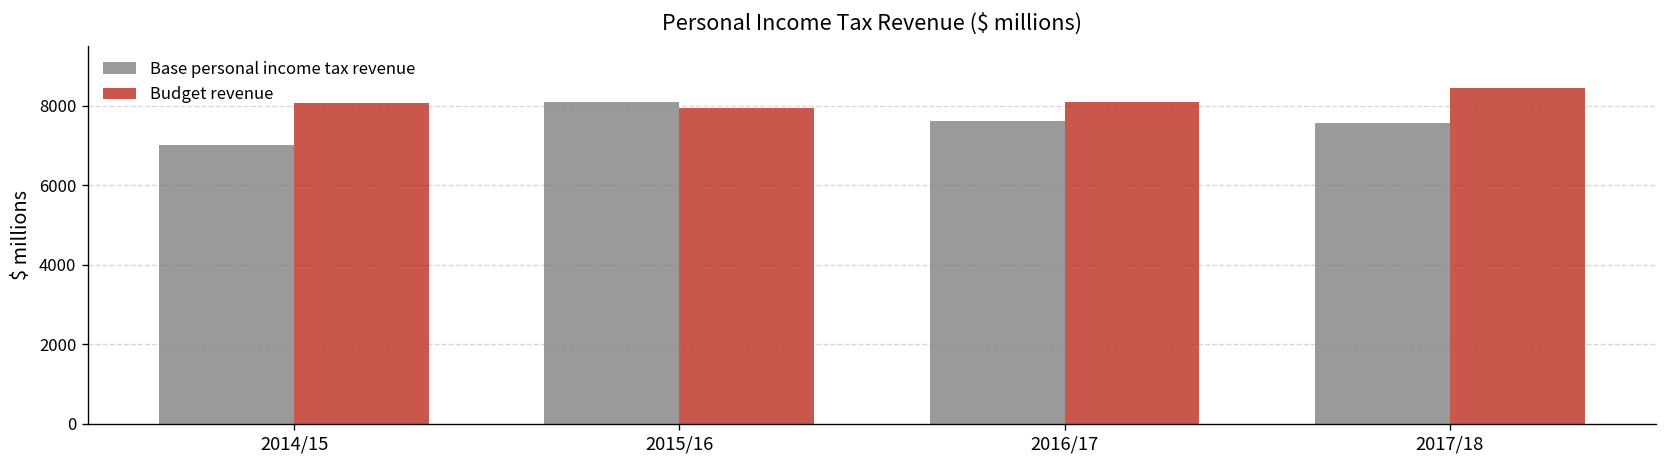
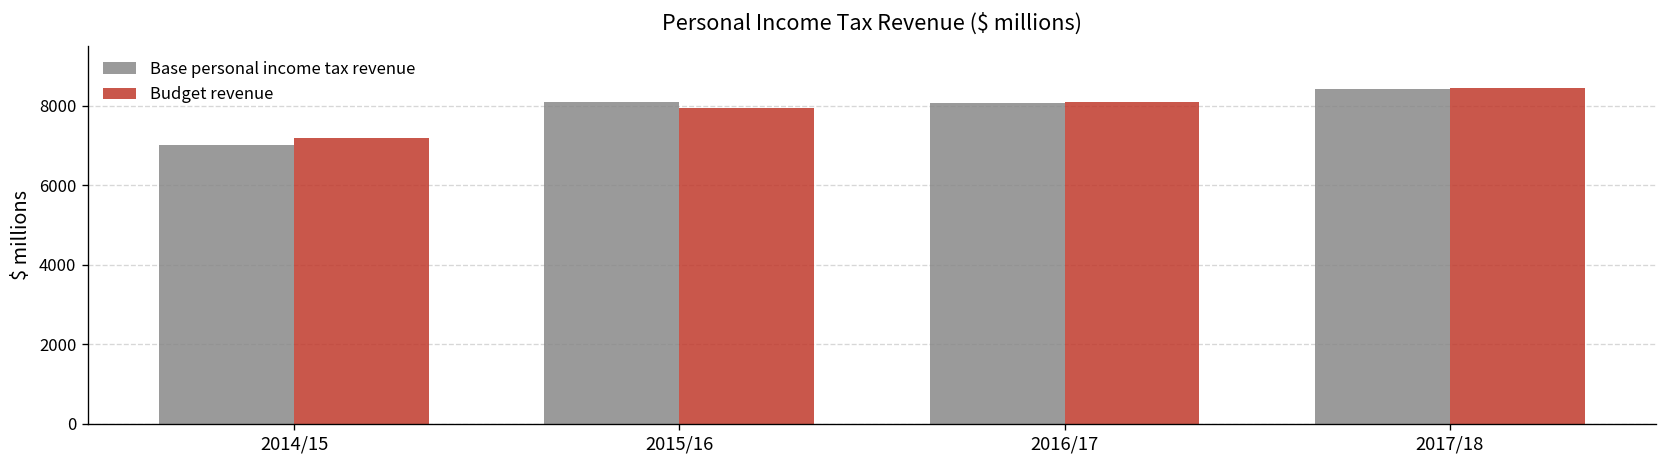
Budget revenue, 2014/15: 8100 -> 7200
Base personal income tax revenue, 2016/17: 7600 -> 8100
Base personal income tax revenue, 2017/18: 7600 -> 8400
